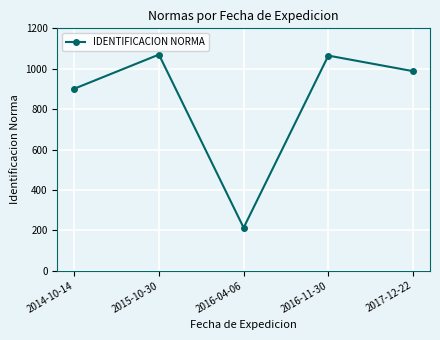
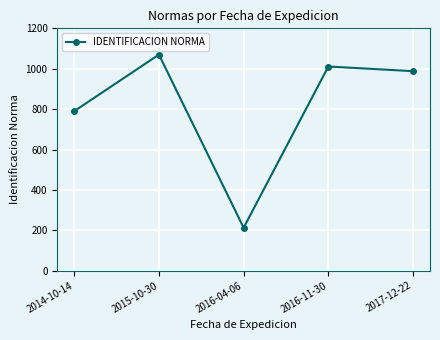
2014-10-14: 900 -> 790
2016-11-30: 1070 -> 1010
